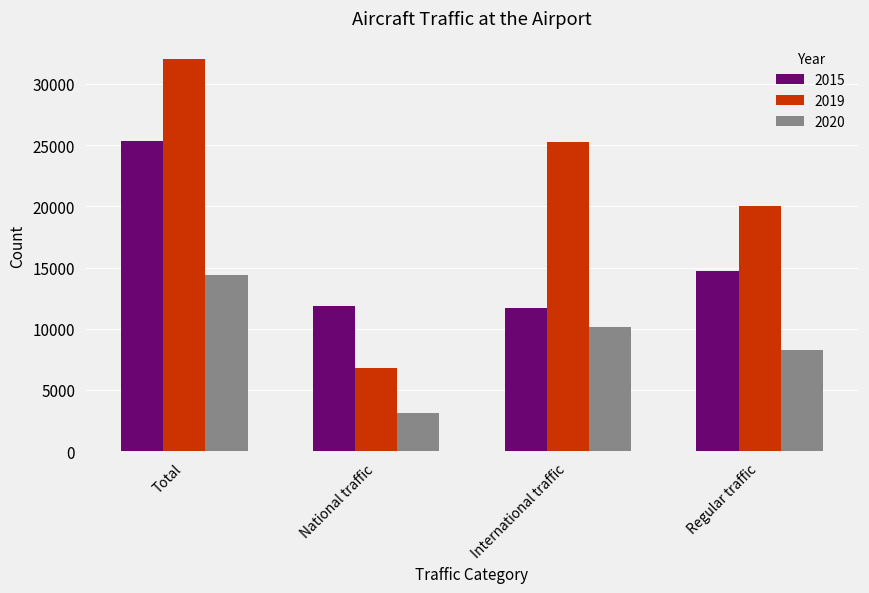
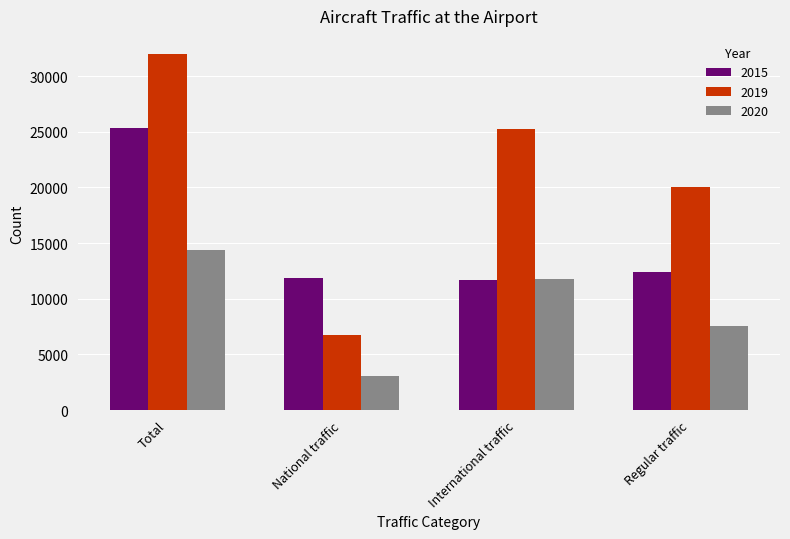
2020, International traffic: 10100 -> 11700
2015, Regular traffic: 14700 -> 12400
2020, Regular traffic: 8300 -> 7500
